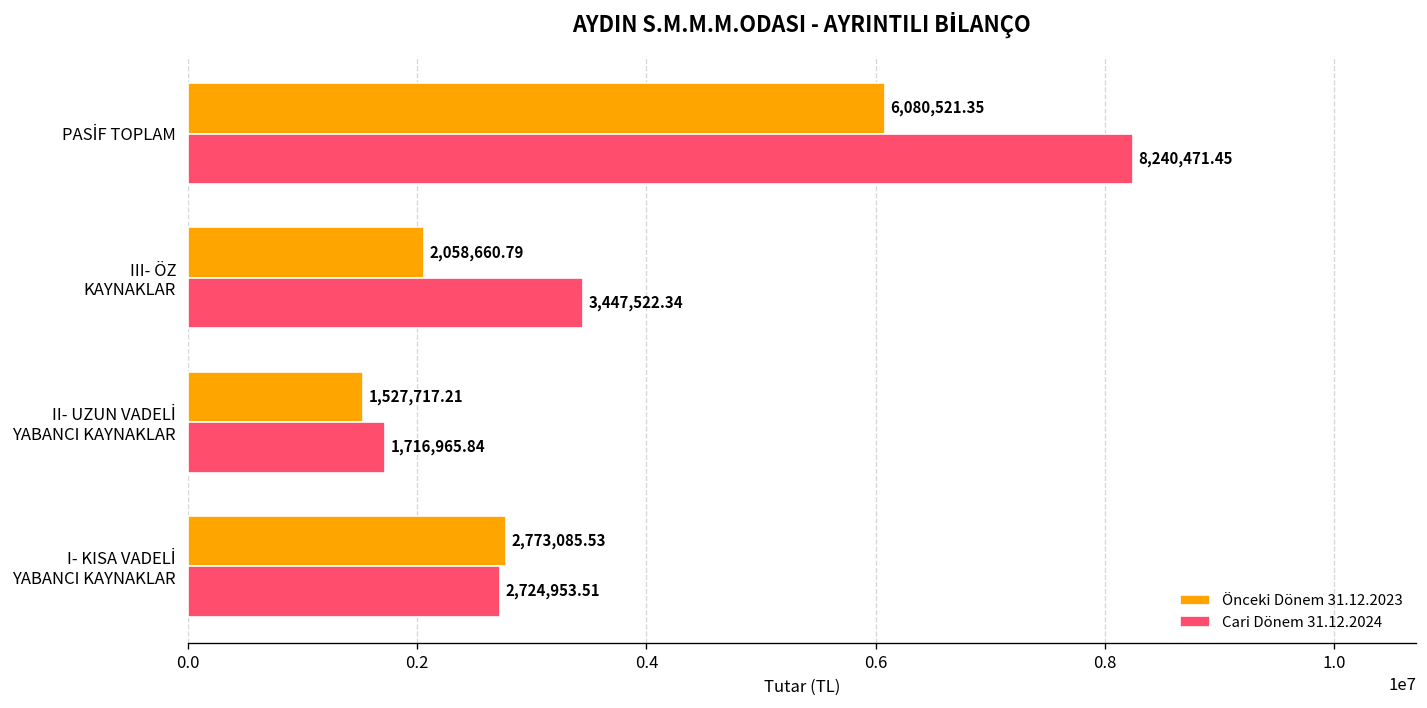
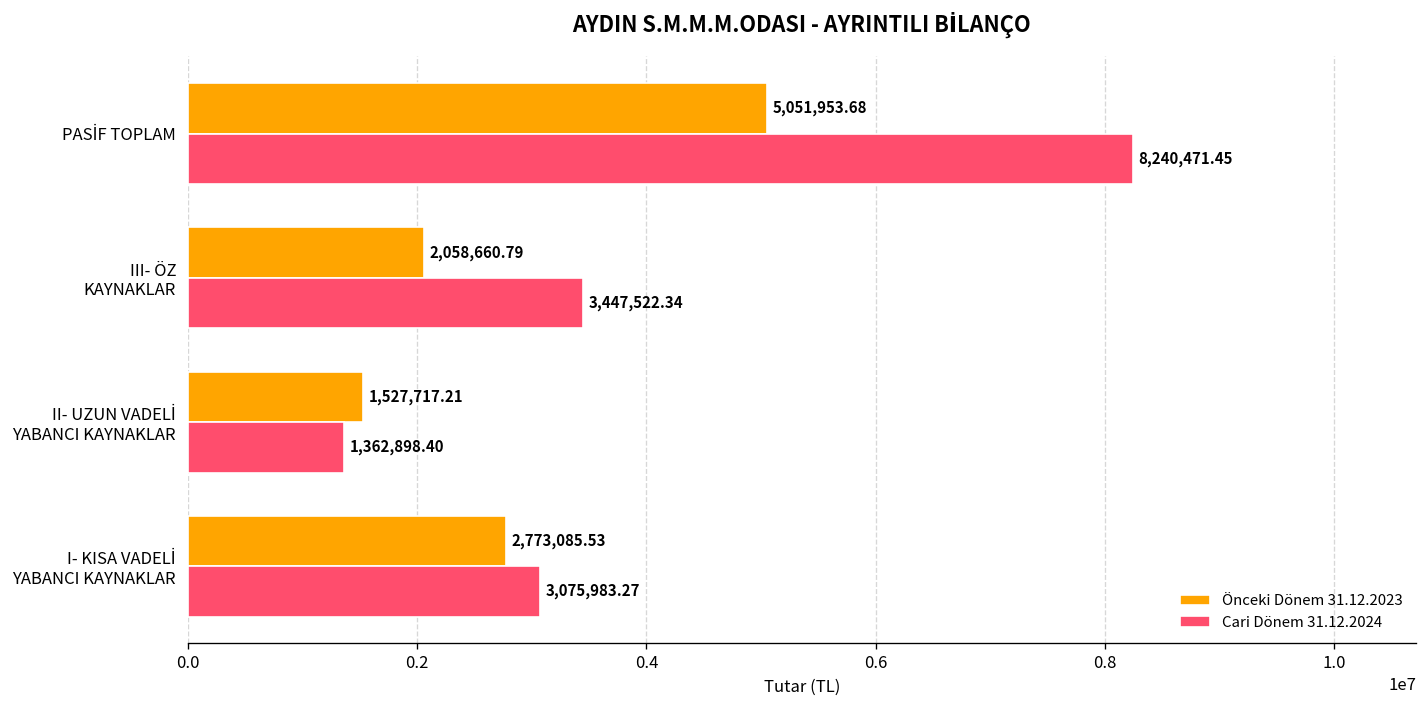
Önceki Dönem 31.12.2023, PASİF TOPLAM: 6,080,521.35 -> 5,051,953.68
Cari Dönem 31.12.2024, II- UZUN VADELİ YABANCI KAYNAKLAR: 1,716,965.84 -> 1,362,898.40
Cari Dönem 31.12.2024, I- KISA VADELİ YABANCI KAYNAKLAR: 2,724,953.51 -> 3,075,983.27
